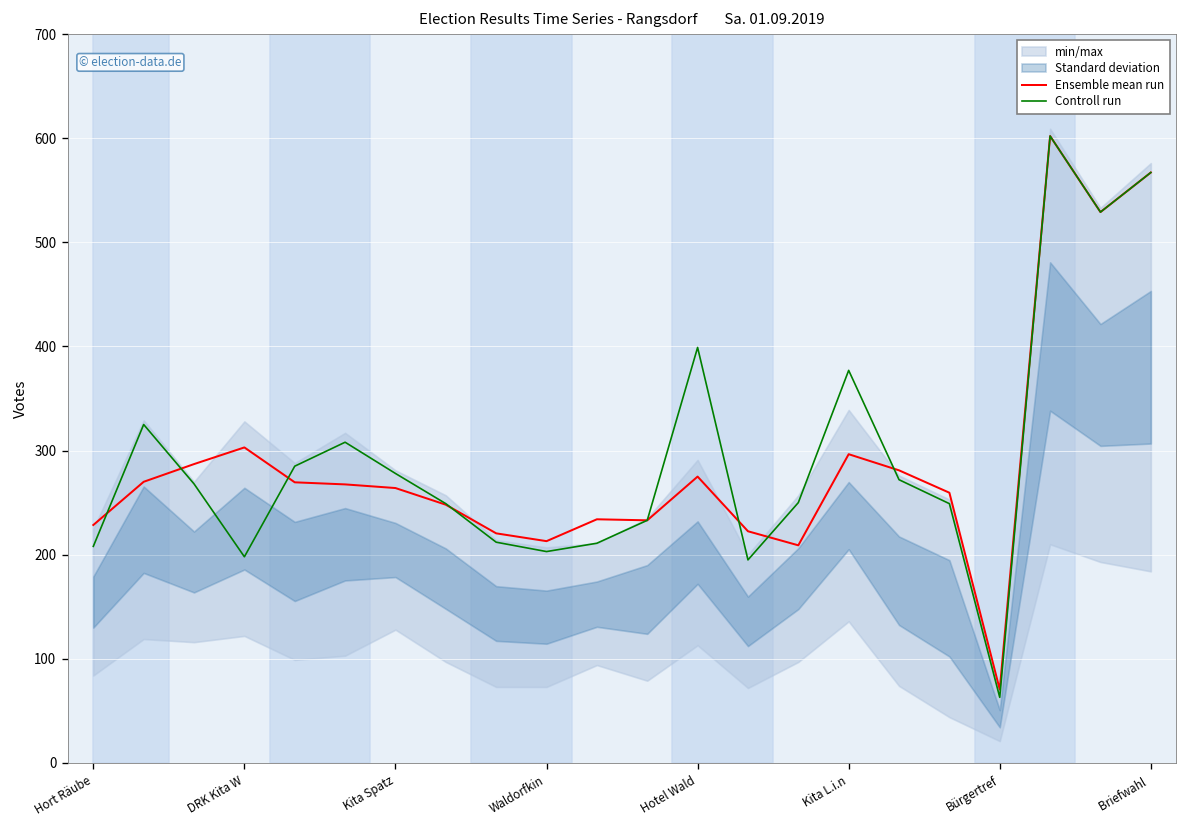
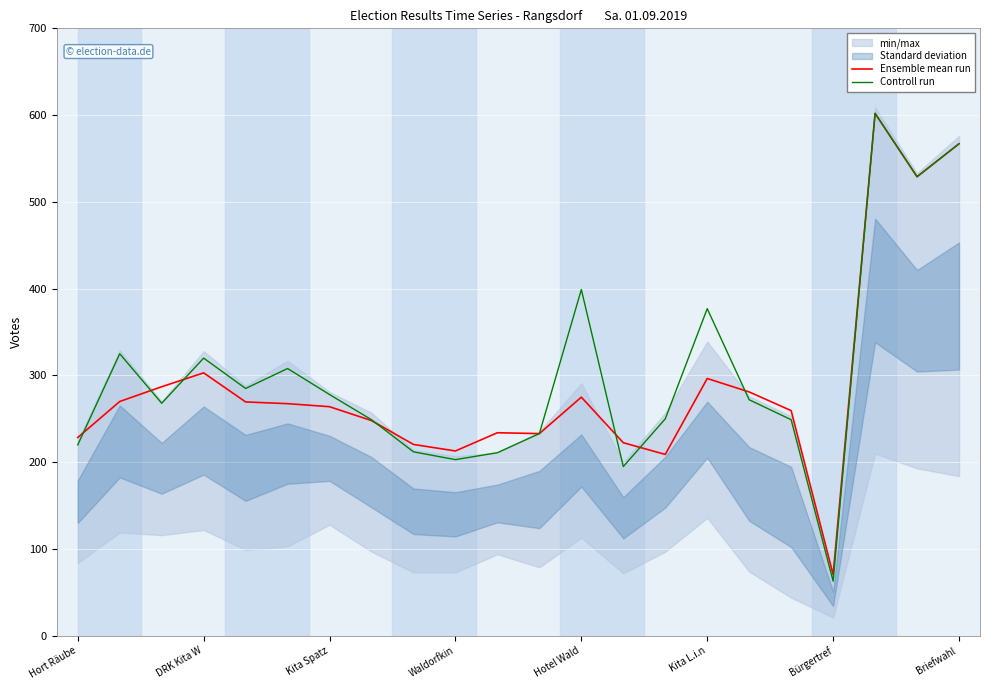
Controll run, Hort Räube: 210 -> 220
Controll run, DRK Kita W: 200 -> 320
